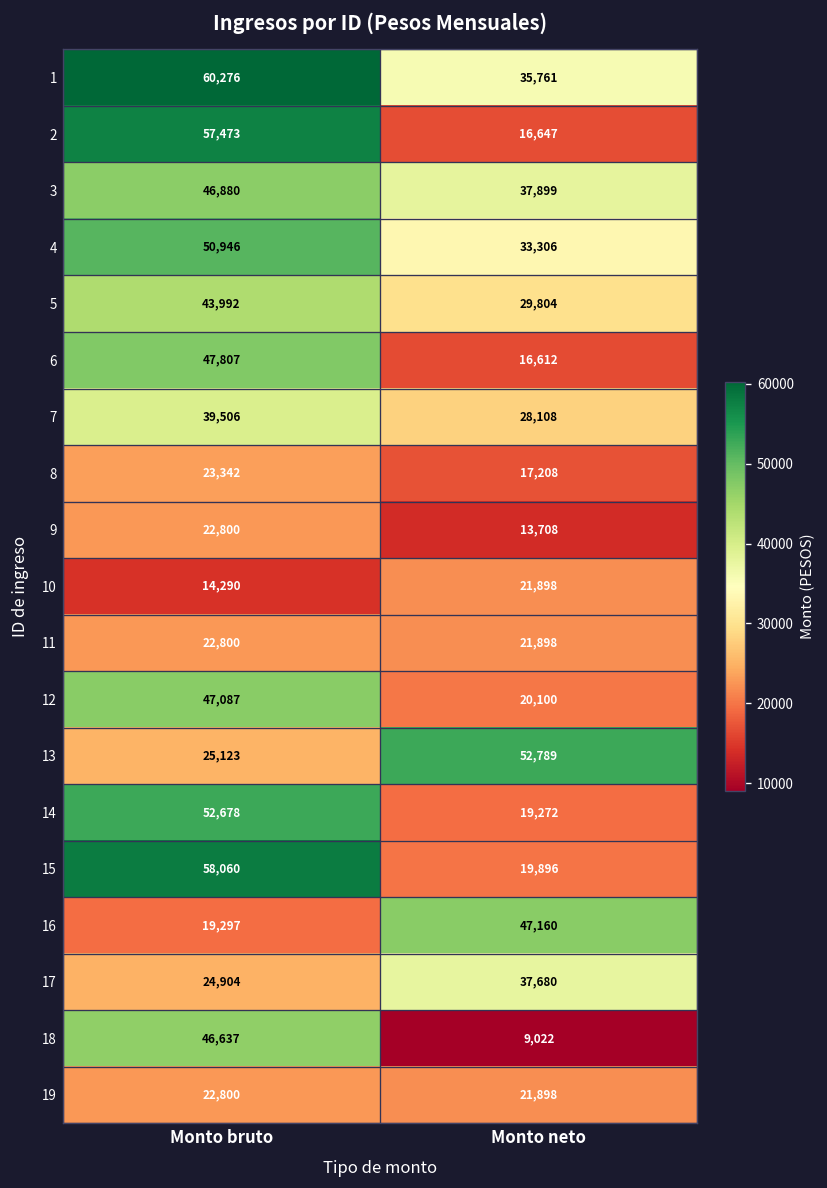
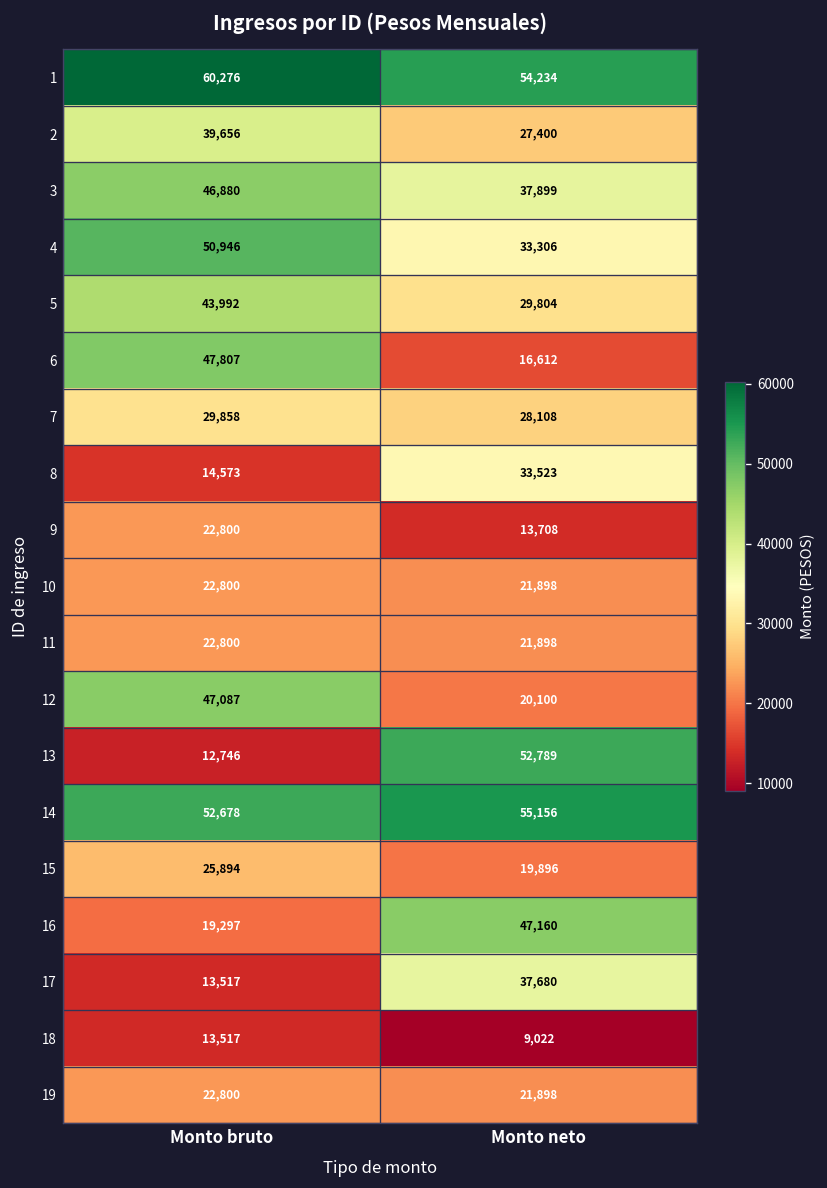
1, Monto neto: 35,761 -> 54,234
2, Monto bruto: 57,473 -> 39,656
2, Monto neto: 16,647 -> 27,400
7, Monto bruto: 39,506 -> 29,858
8, Monto bruto: 23,342 -> 14,573
8, Monto neto: 17,208 -> 33,523
10, Monto bruto: 14,290 -> 22,800
13, Monto bruto: 25,123 -> 12,746
14, Monto neto: 19,272 -> 55,156
15, Monto bruto: 58,060 -> 25,894
17, Monto bruto: 24,904 -> 13,517
18, Monto bruto: 46,637 -> 13,517
